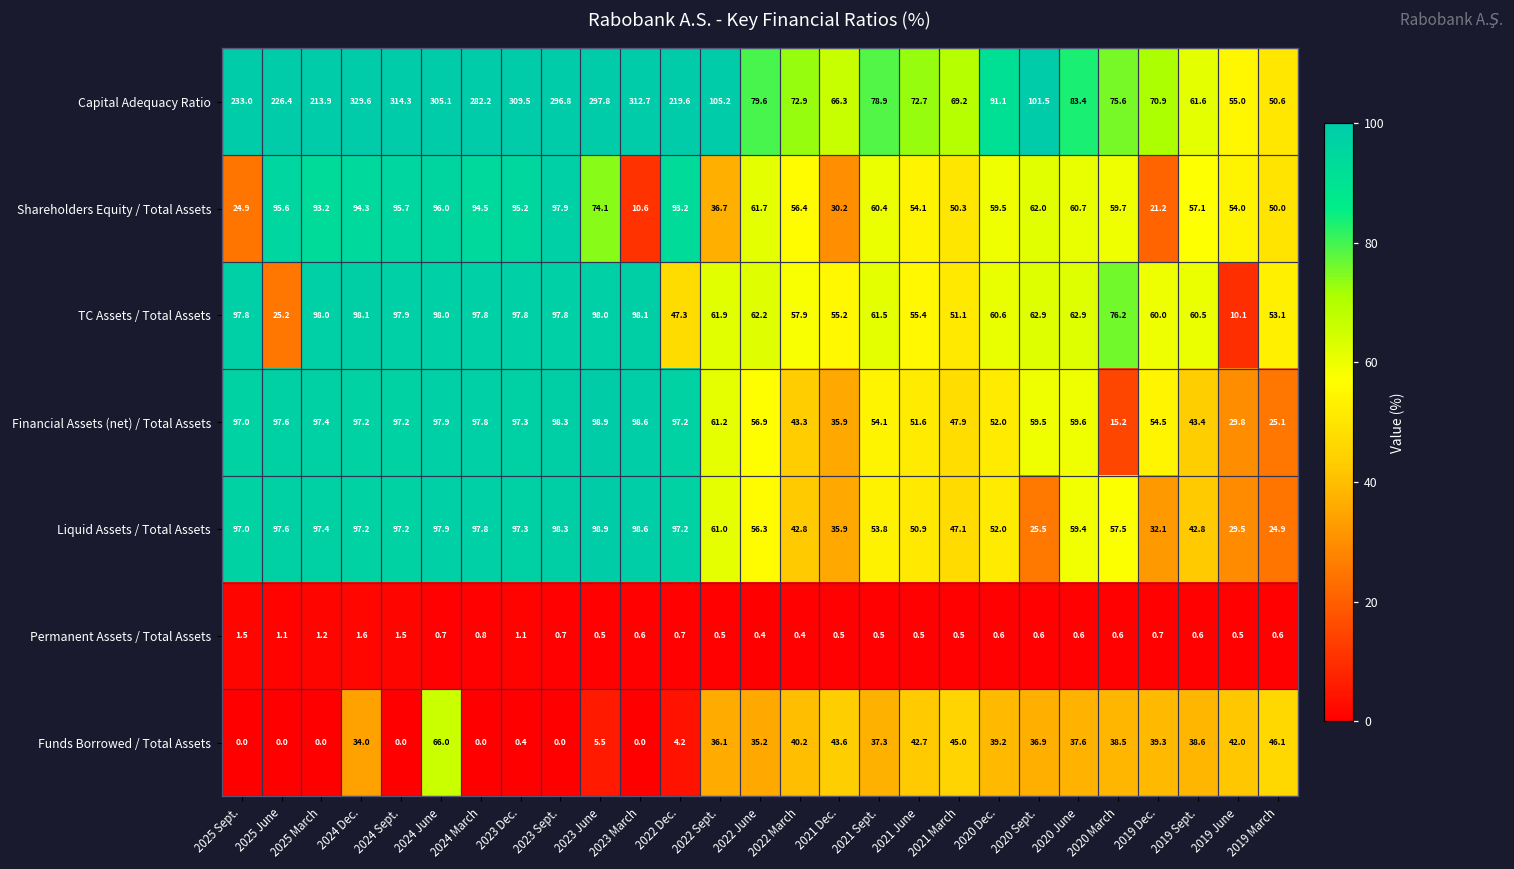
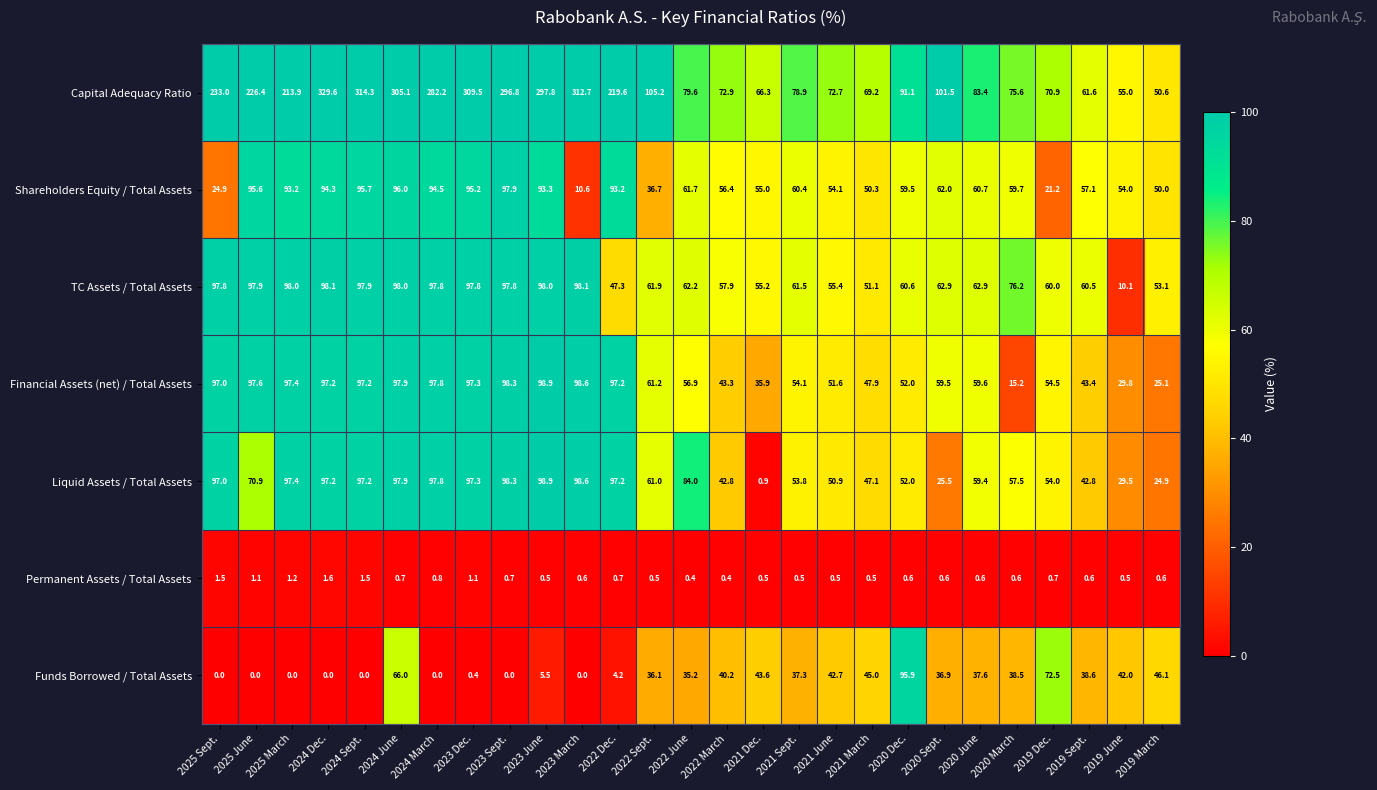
Shareholders Equity / Total Assets, 2023 June: 74.1 -> 93.3
Shareholders Equity / Total Assets, 2021 Dec.: 30.2 -> 55.0
TC Assets / Total Assets, 2025 June: 25.2 -> 97.9
Liquid Assets / Total Assets, 2025 June: 97.6 -> 70.9
Liquid Assets / Total Assets, 2022 June: 56.3 -> 84.0
Liquid Assets / Total Assets, 2021 Dec.: 35.9 -> 0.9
Liquid Assets / Total Assets, 2019 Dec.: 32.1 -> 54.0
Funds Borrowed / Total Assets, 2024 Dec.: 34.0 -> 0.0
Funds Borrowed / Total Assets, 2020 Dec.: 39.2 -> 95.9
Funds Borrowed / Total Assets, 2019 Dec.: 39.3 -> 72.5
